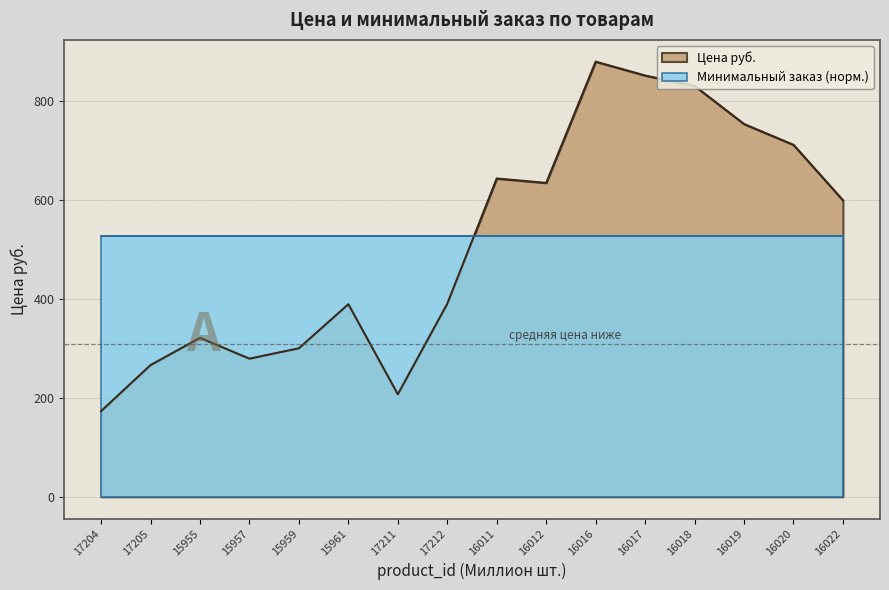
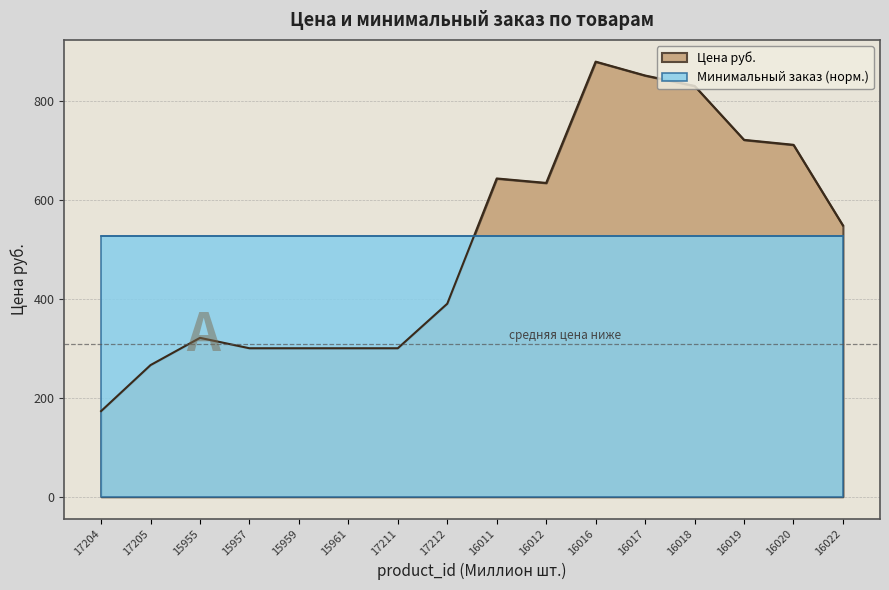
Цена руб., 15957: 280 -> 300
Цена руб., 15961: 390 -> 300
Цена руб., 17211: 210 -> 300
Цена руб., 16019: 750 -> 720
Цена руб., 16022: 600 -> 550
